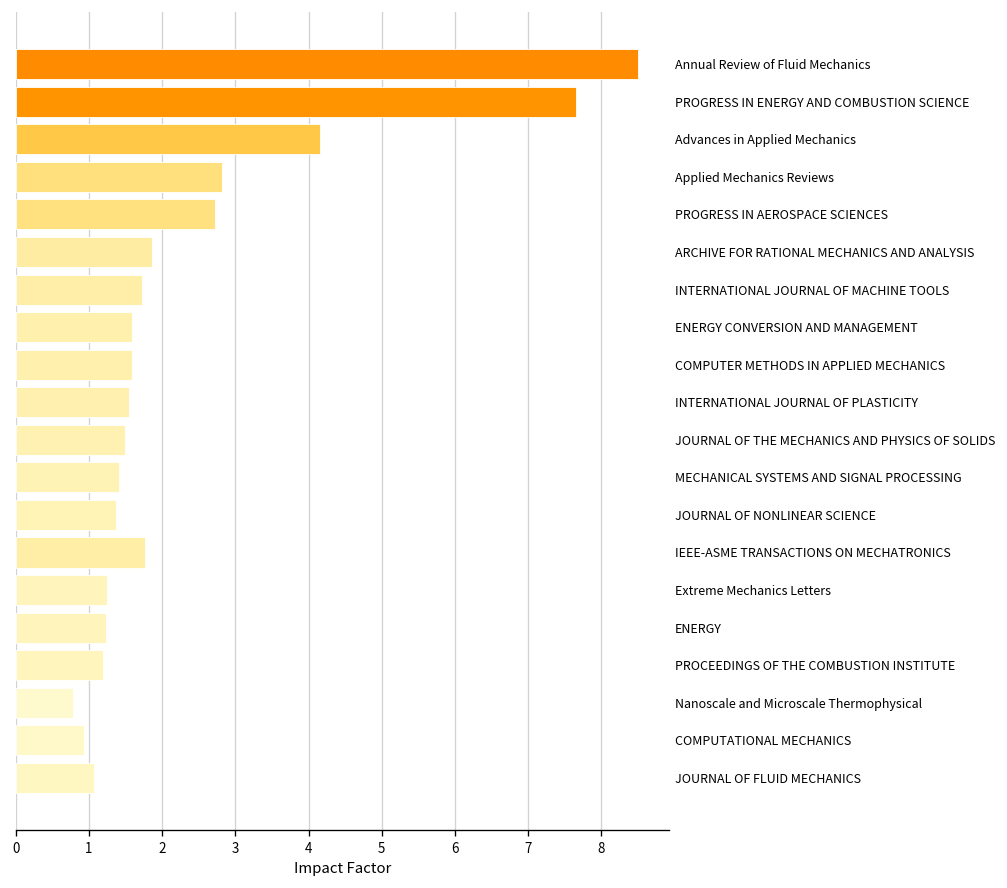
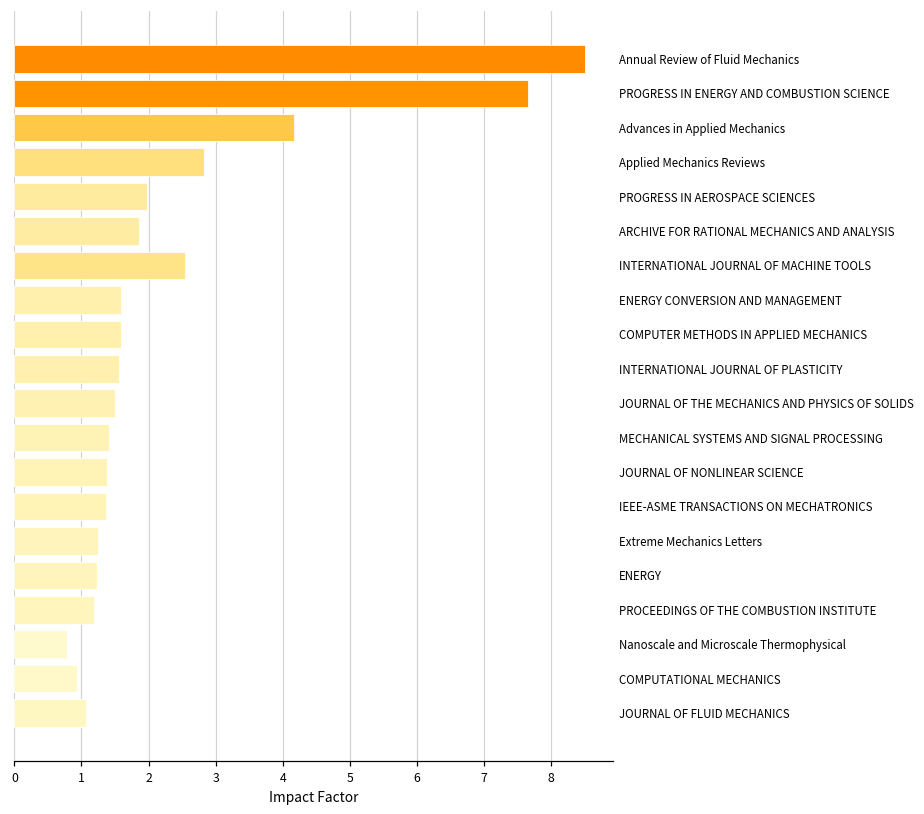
PROGRESS IN AEROSPACE SCIENCES: 2.7 -> 2.0
INTERNATIONAL JOURNAL OF MACHINE TOOLS: 1.7 -> 2.5
IEEE-ASME TRANSACTIONS ON MECHATRONICS: 1.8 -> 1.4
